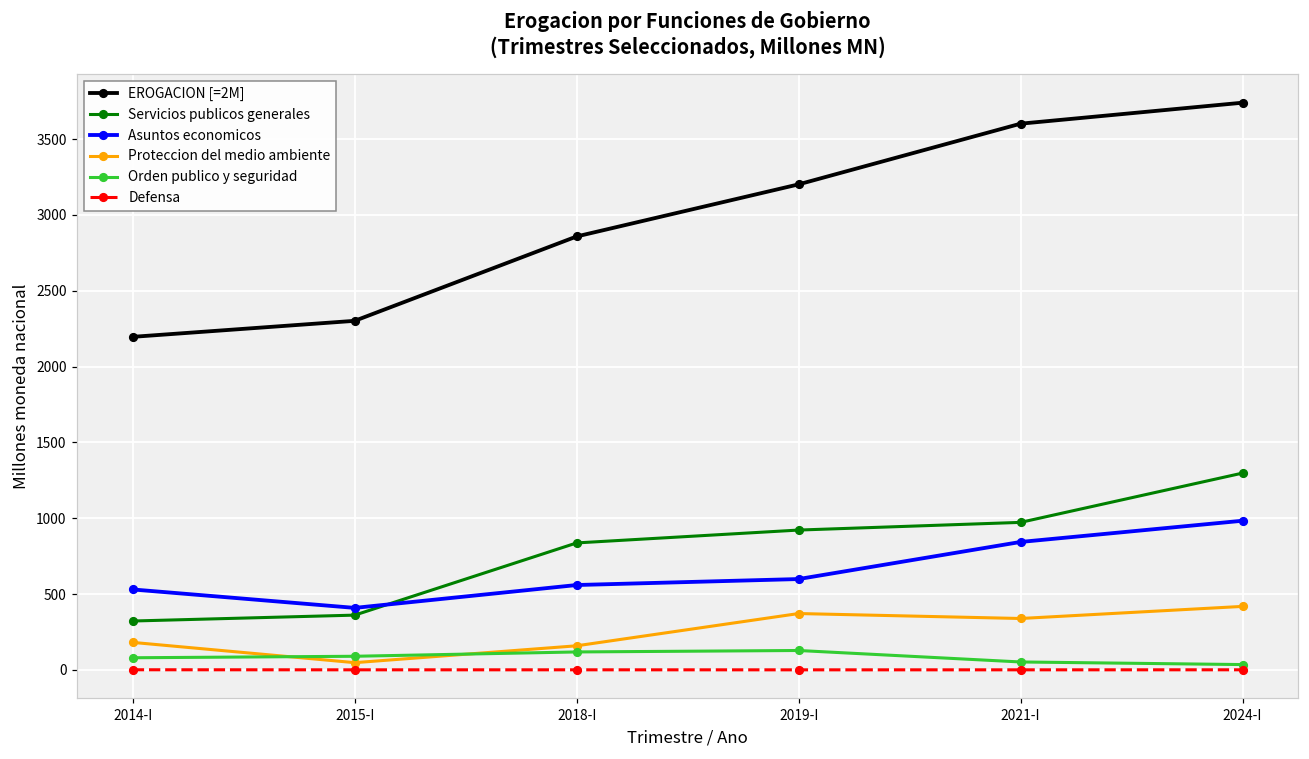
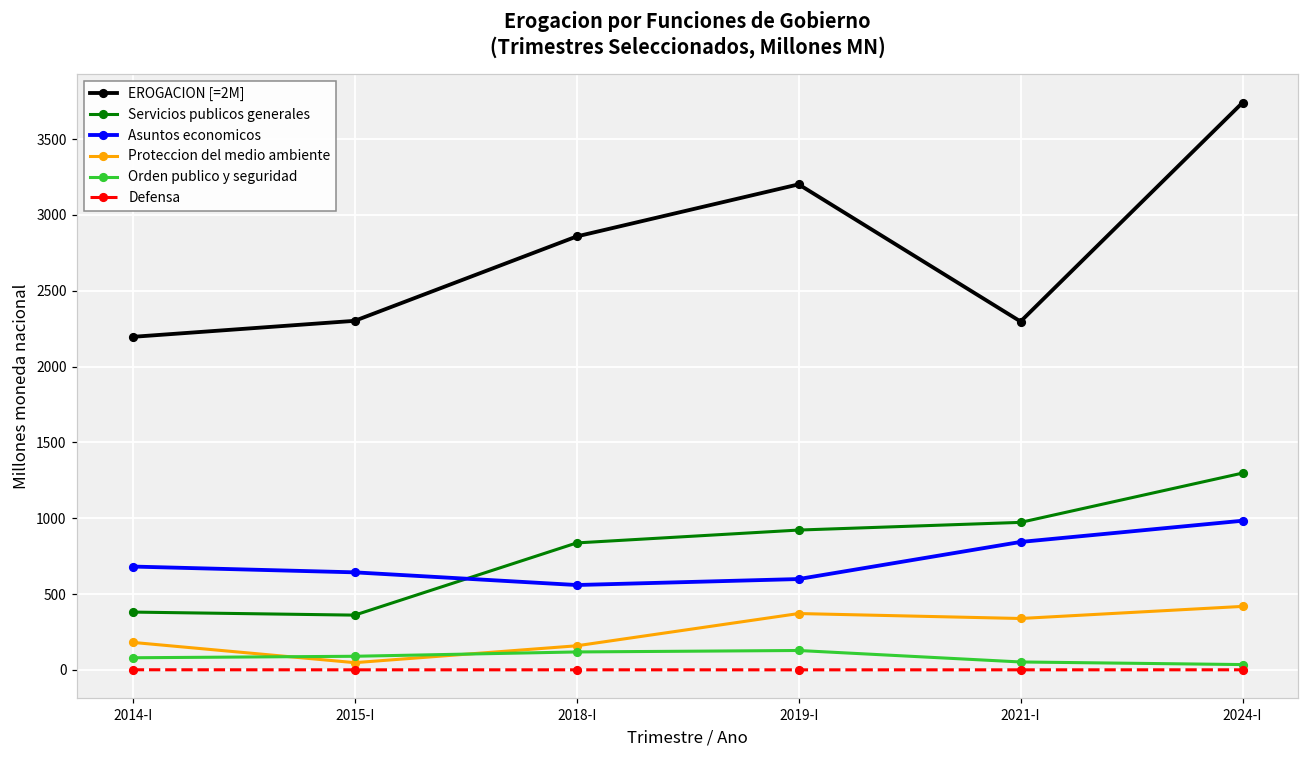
Servicios publicos generales, 2014-I: 320 -> 380
Asuntos economicos, 2014-I: 530 -> 680
Asuntos economicos, 2015-I: 410 -> 640
EROGACION [=2M], 2021-I: 3600 -> 2300
